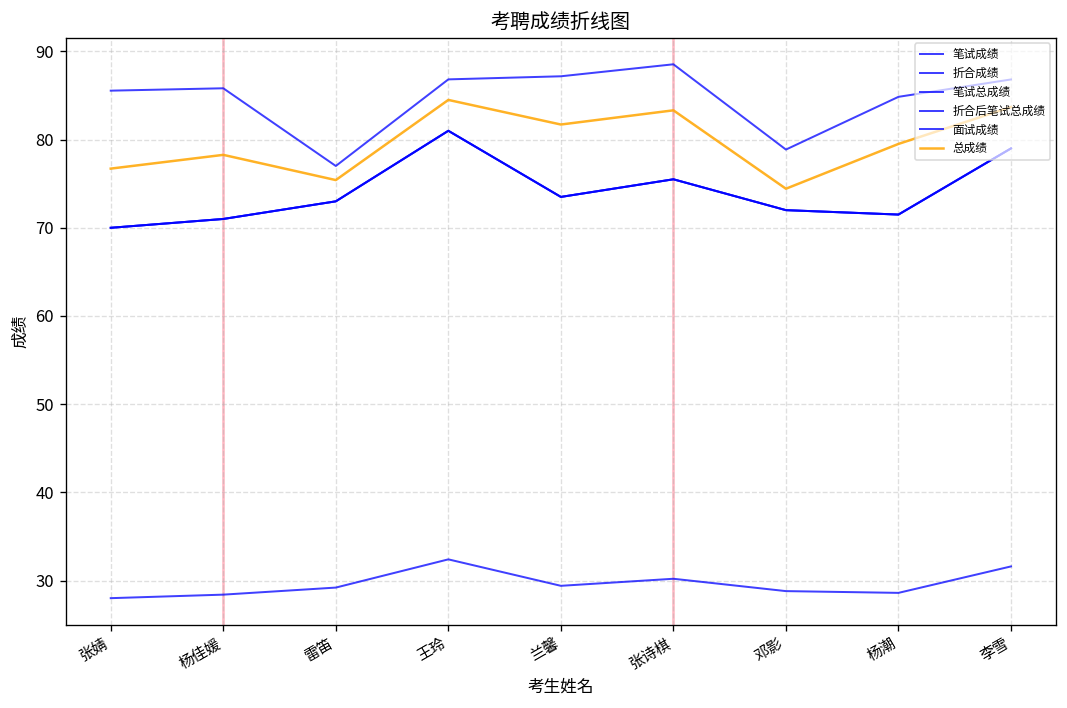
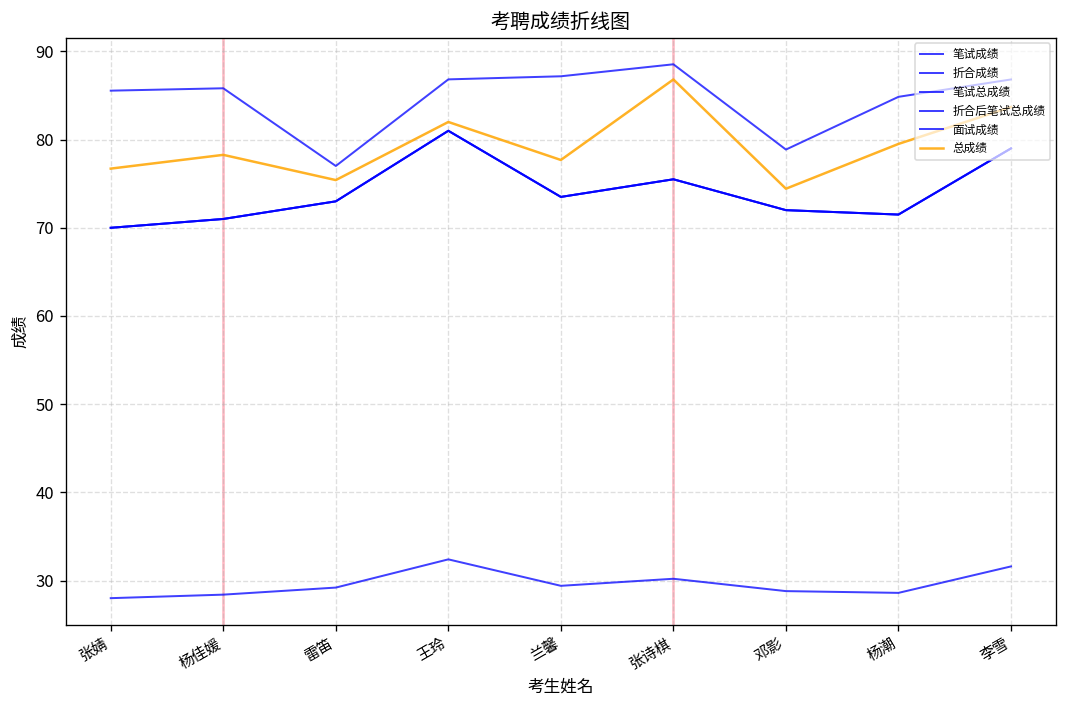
总成绩, 王玲: 85 -> 82
总成绩, 兰馨: 82 -> 78
总成绩, 张诗棋: 83 -> 87
